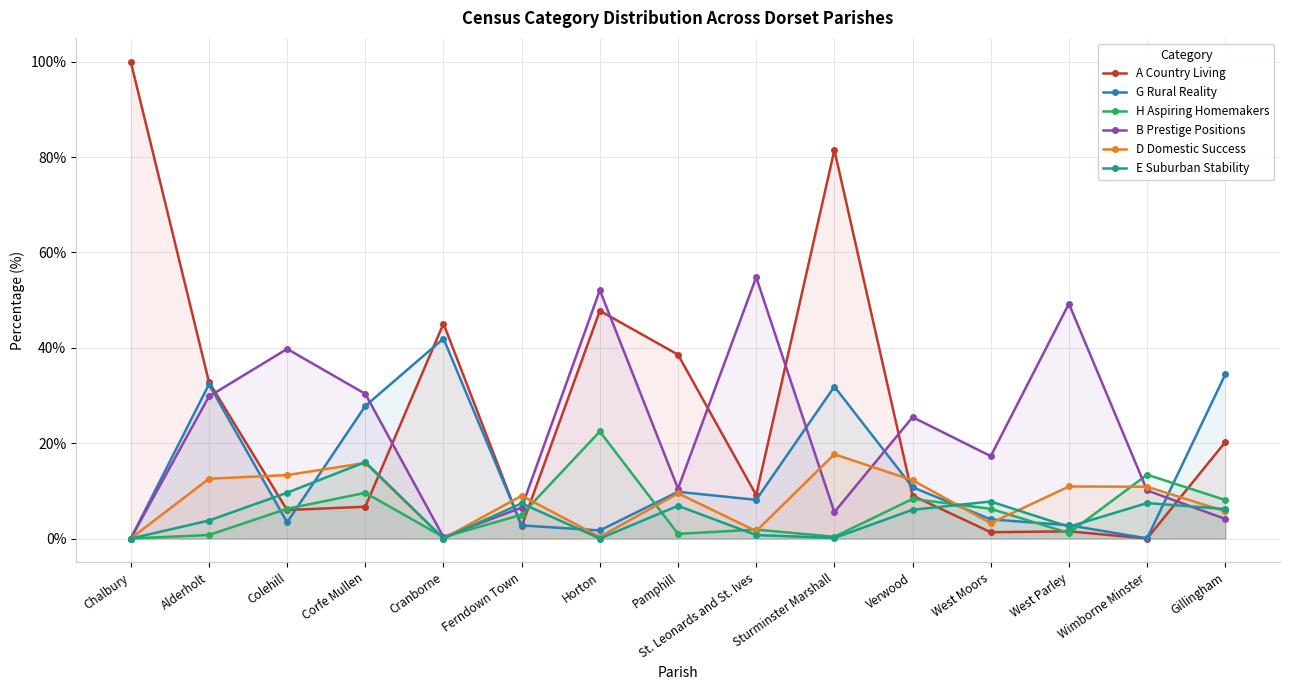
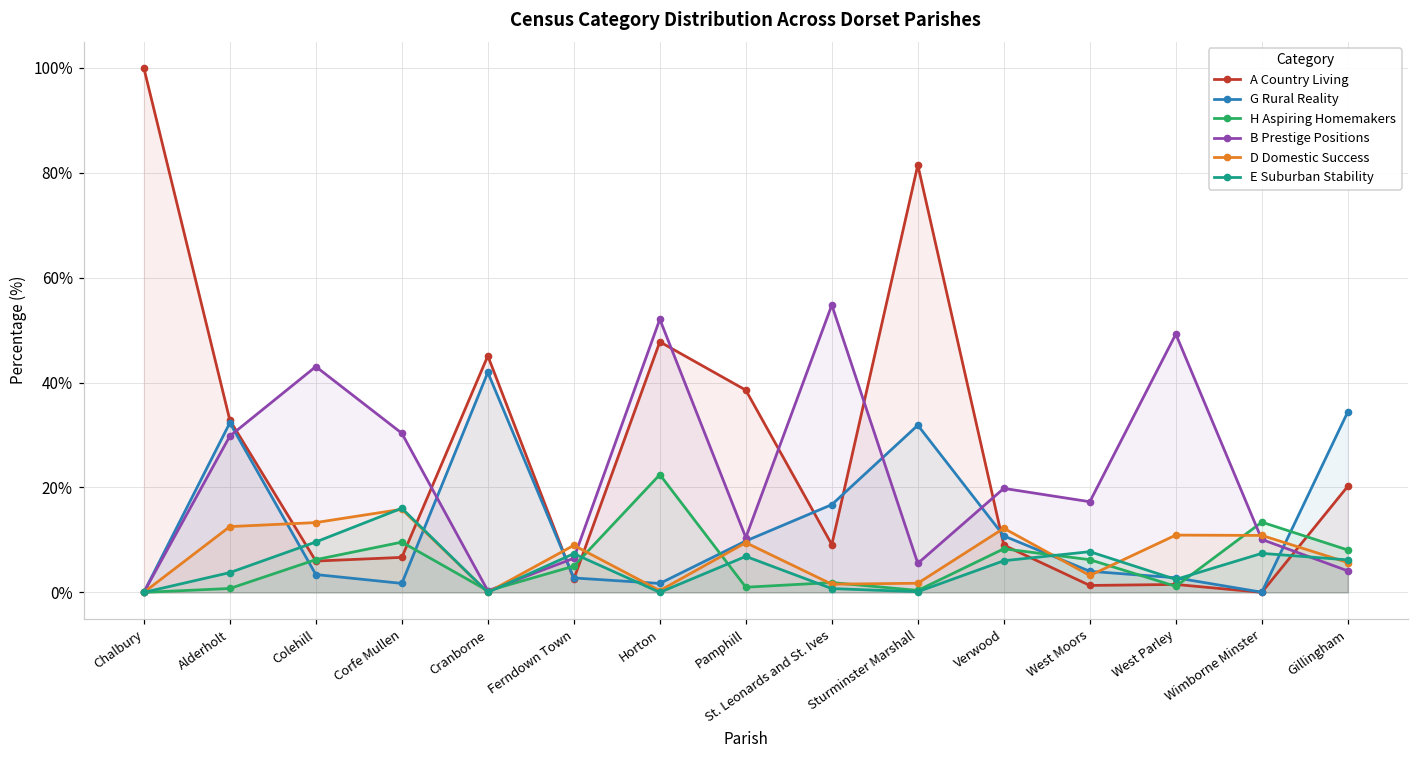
B Prestige Positions, Colehill: 40% -> 43%
G Rural Reality, Corfe Mullen: 28% -> 2%
G Rural Reality, St. Leonards and St. Ives: 8% -> 17%
D Domestic Success, Sturminster Marshall: 18% -> 2%
B Prestige Positions, Verwood: 25% -> 20%
